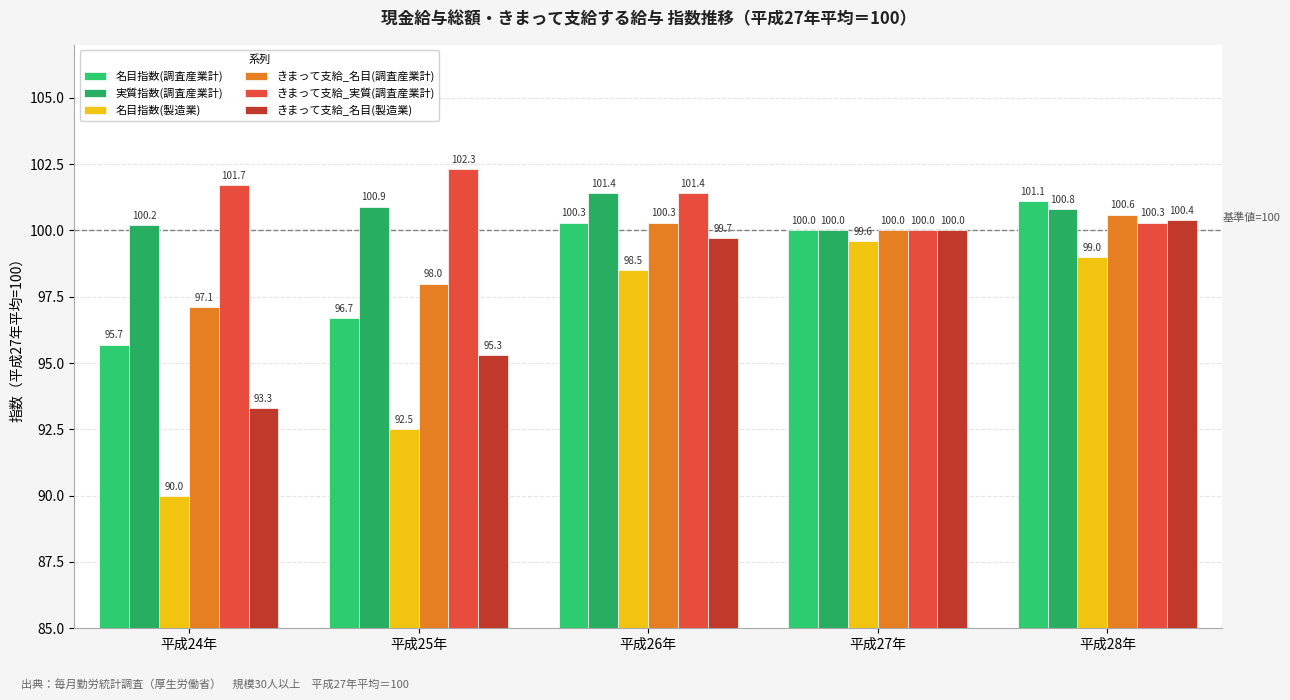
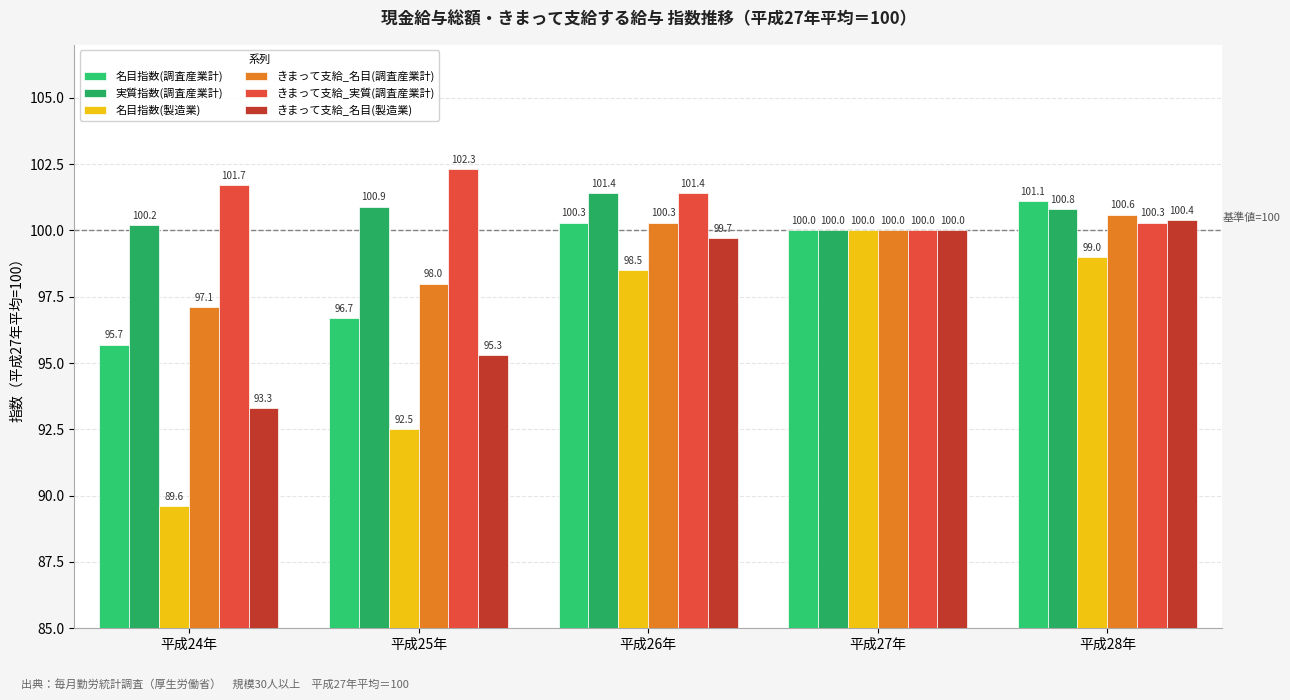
名目指数(製造業), 平成24年: 90.0 -> 89.6
名目指数(製造業), 平成27年: 99.6 -> 100.0
